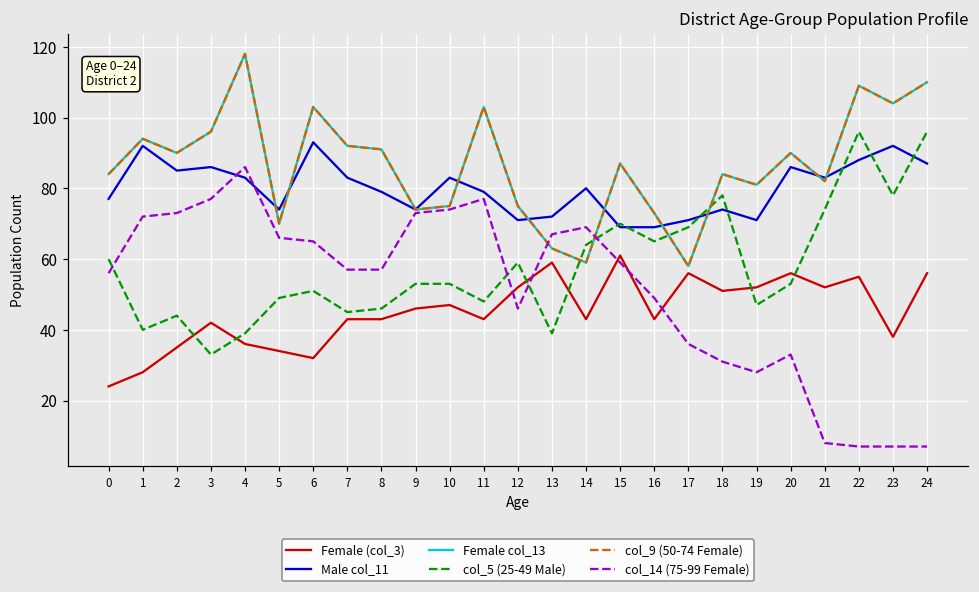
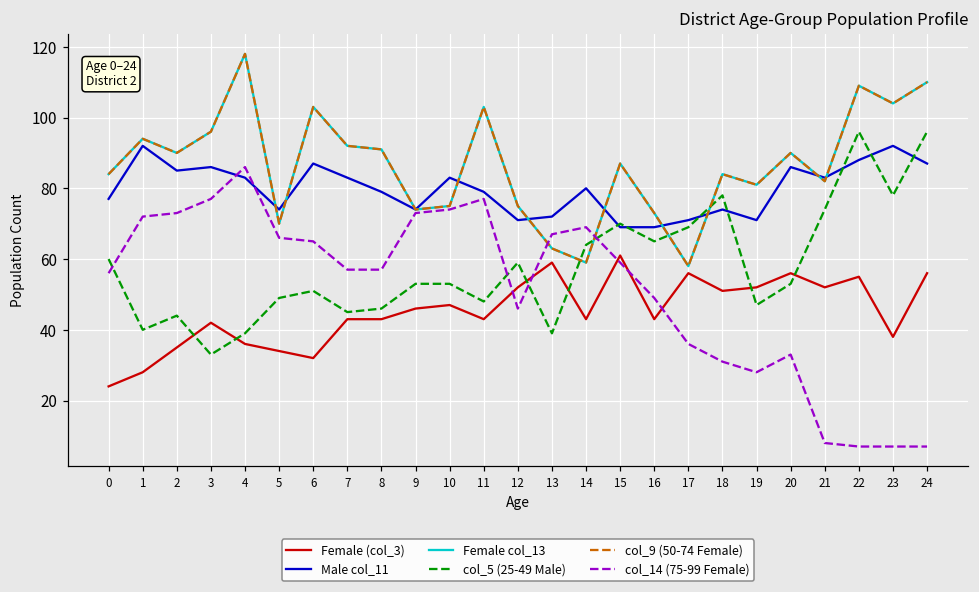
Male col_11, 6: 93 -> 87
